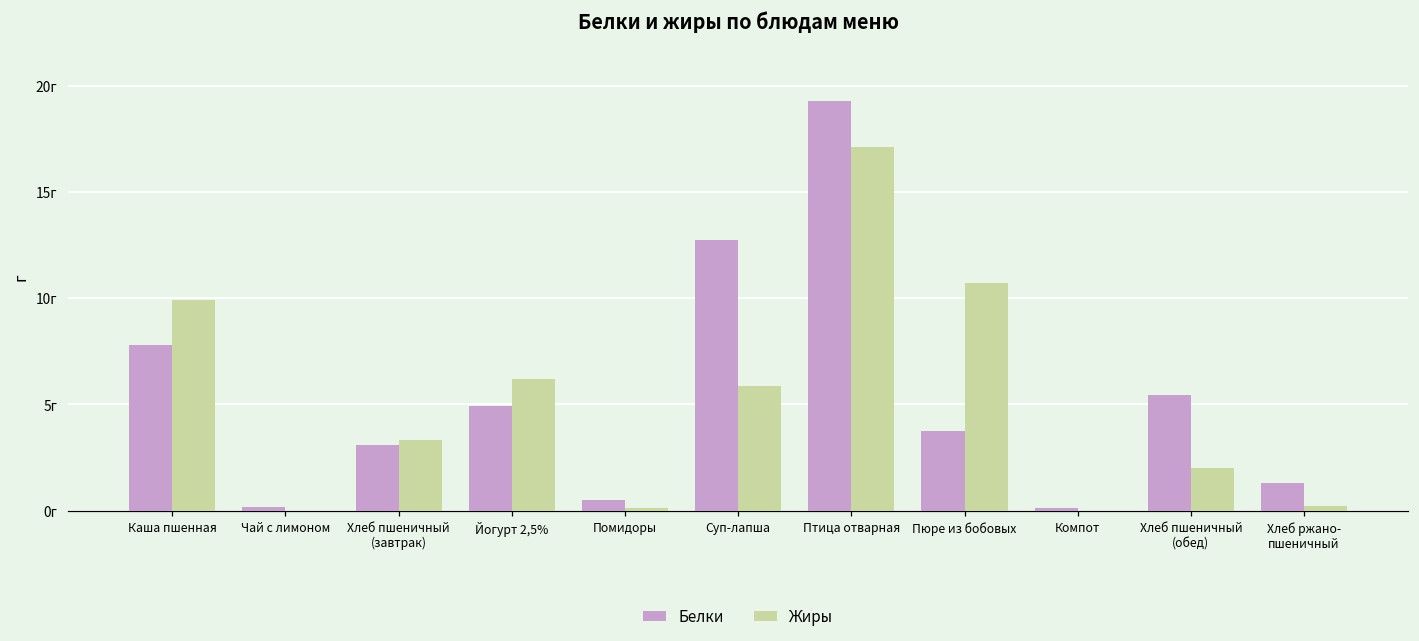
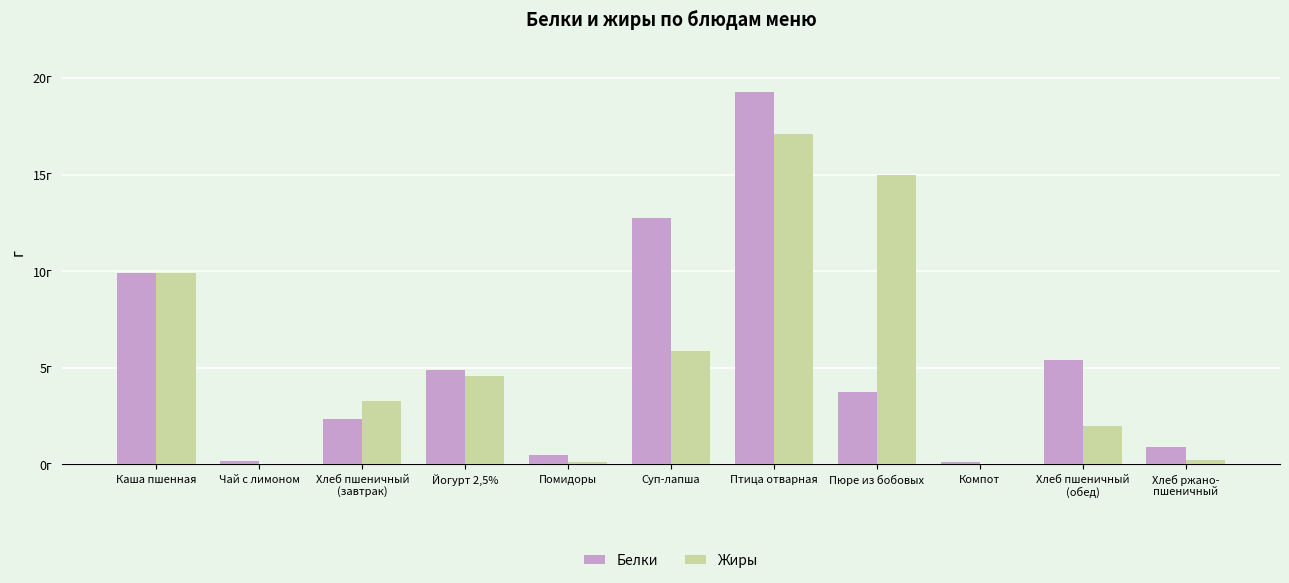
Белки, Каша пшенная: 7.8г -> 9.9г
Белки, Хлеб пшеничный (завтрак): 3.1г -> 2.4г
Жиры, Йогурт 2,5%: 6.2г -> 4.6г
Жиры, Пюре из бобовых: 10.7г -> 15.0г
Белки, Хлеб ржано- пшеничный: 1.3г -> 0.9г
